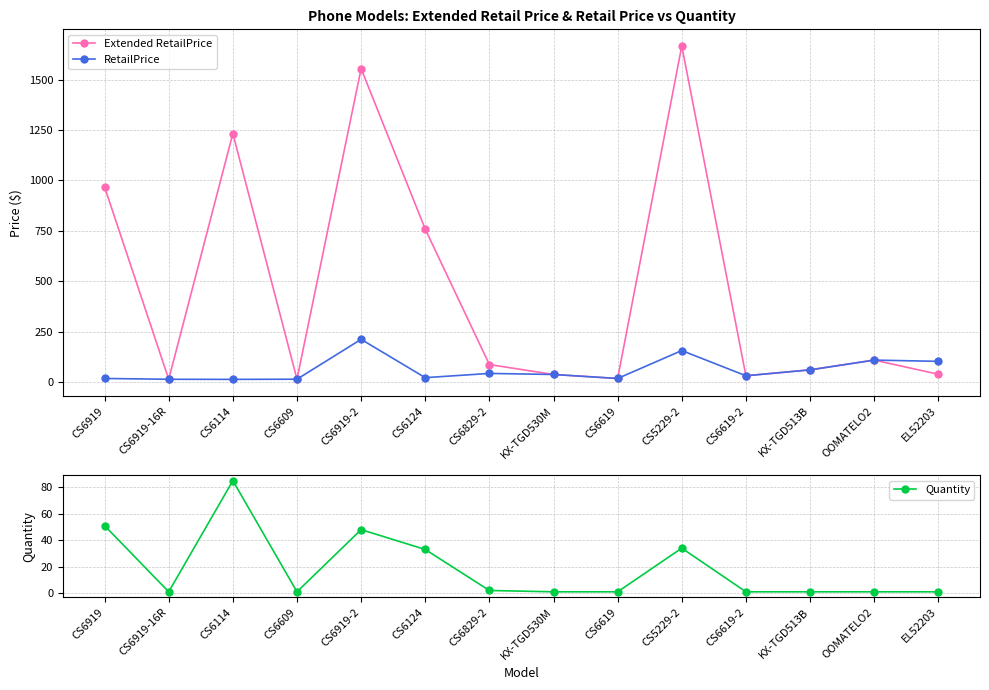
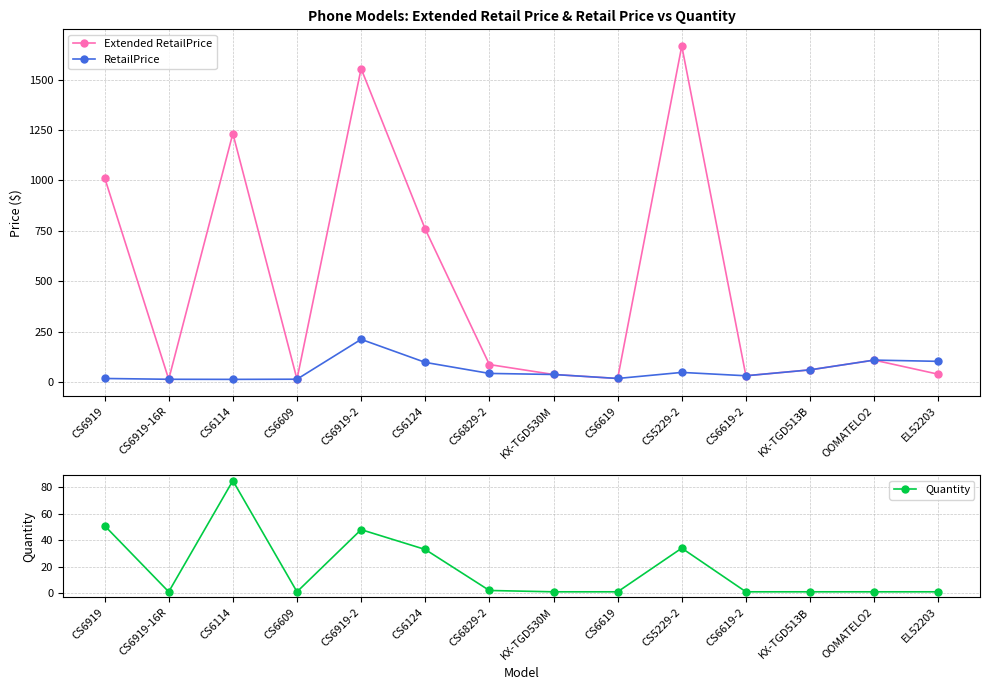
Phone Models: Extended Retail Price & Retail Price vs Quantity, Extended RetailPrice, CS6919: 970 -> 1010
Phone Models: Extended Retail Price & Retail Price vs Quantity, RetailPrice, CS6124: 20 -> 100
Phone Models: Extended Retail Price & Retail Price vs Quantity, RetailPrice, CS5229-2: 160 -> 50
